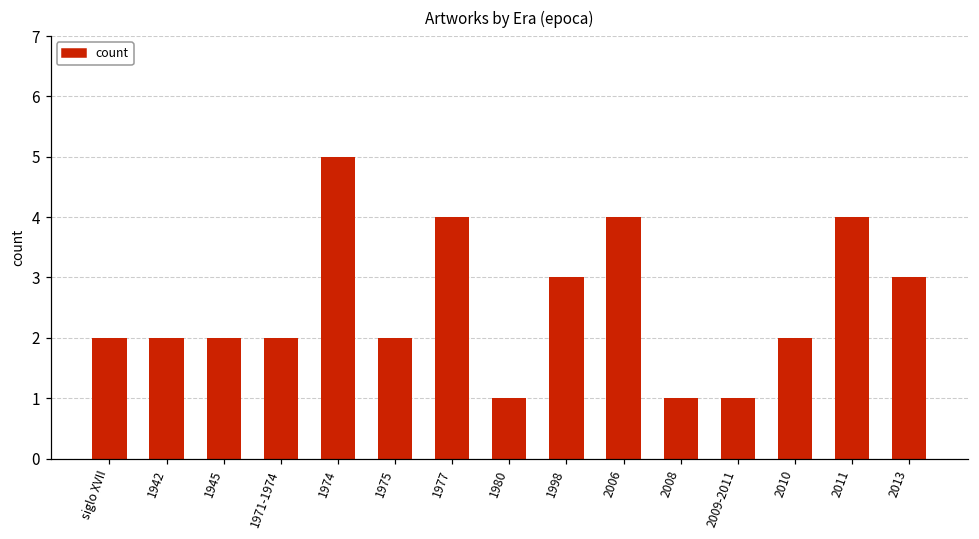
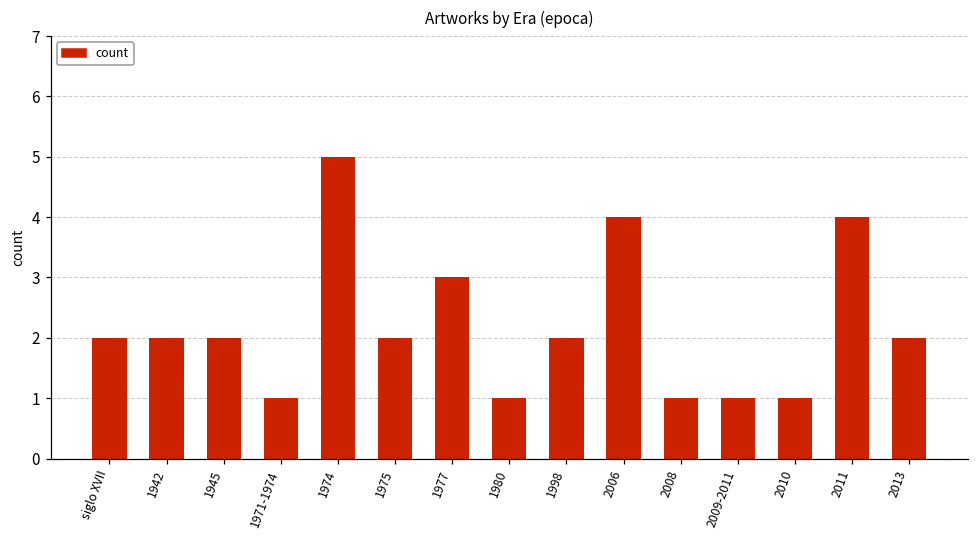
1971-1974: 2 -> 1
1977: 4 -> 3
1998: 3 -> 2
2010: 2 -> 1
2013: 3 -> 2
